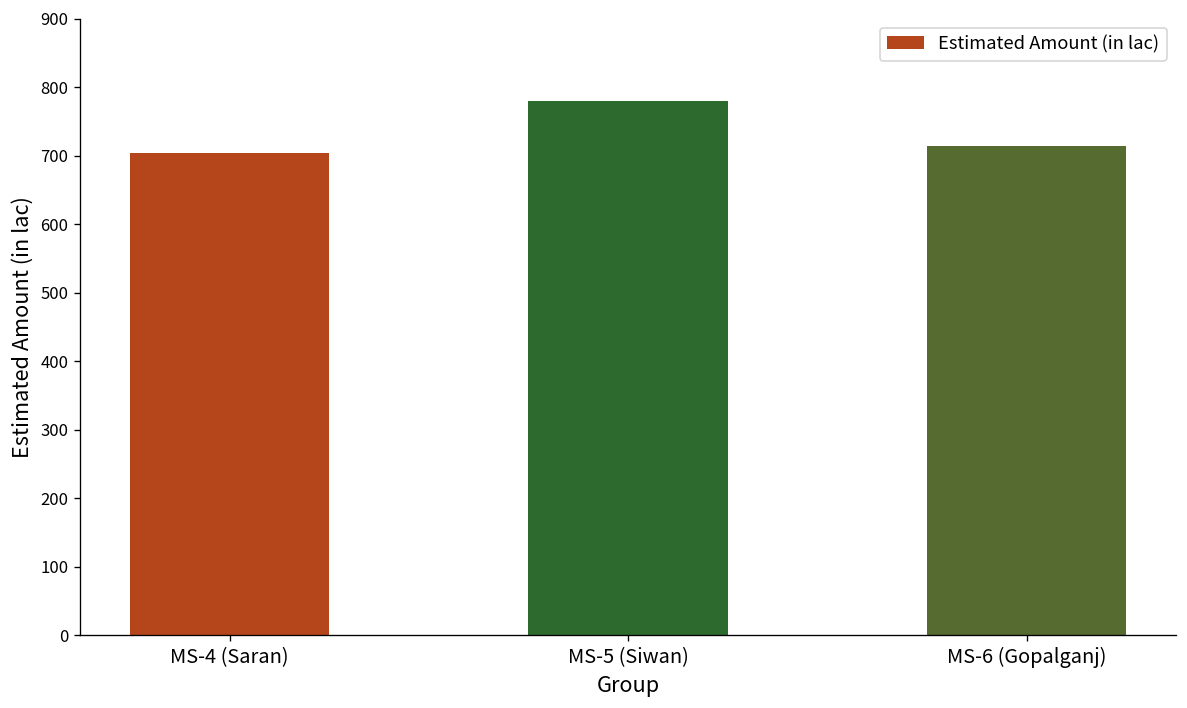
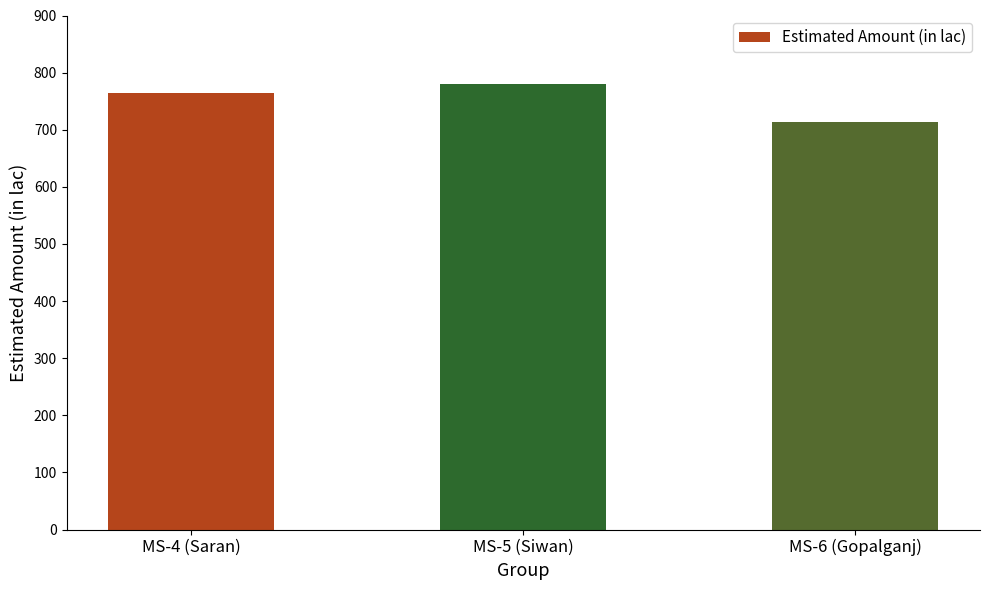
MS-4 (Saran): 700 -> 760
